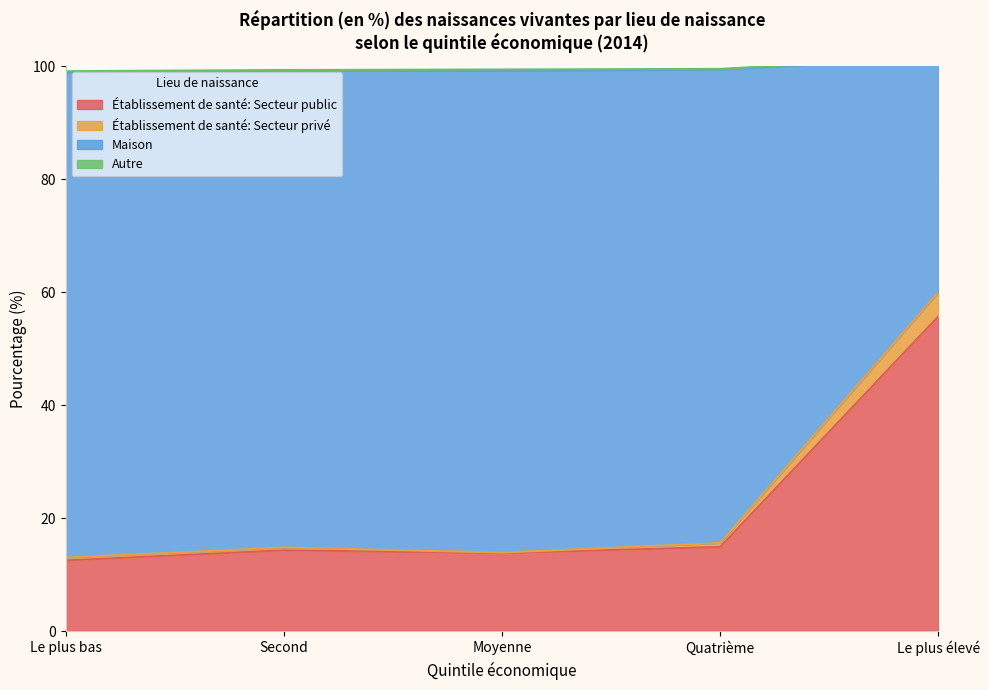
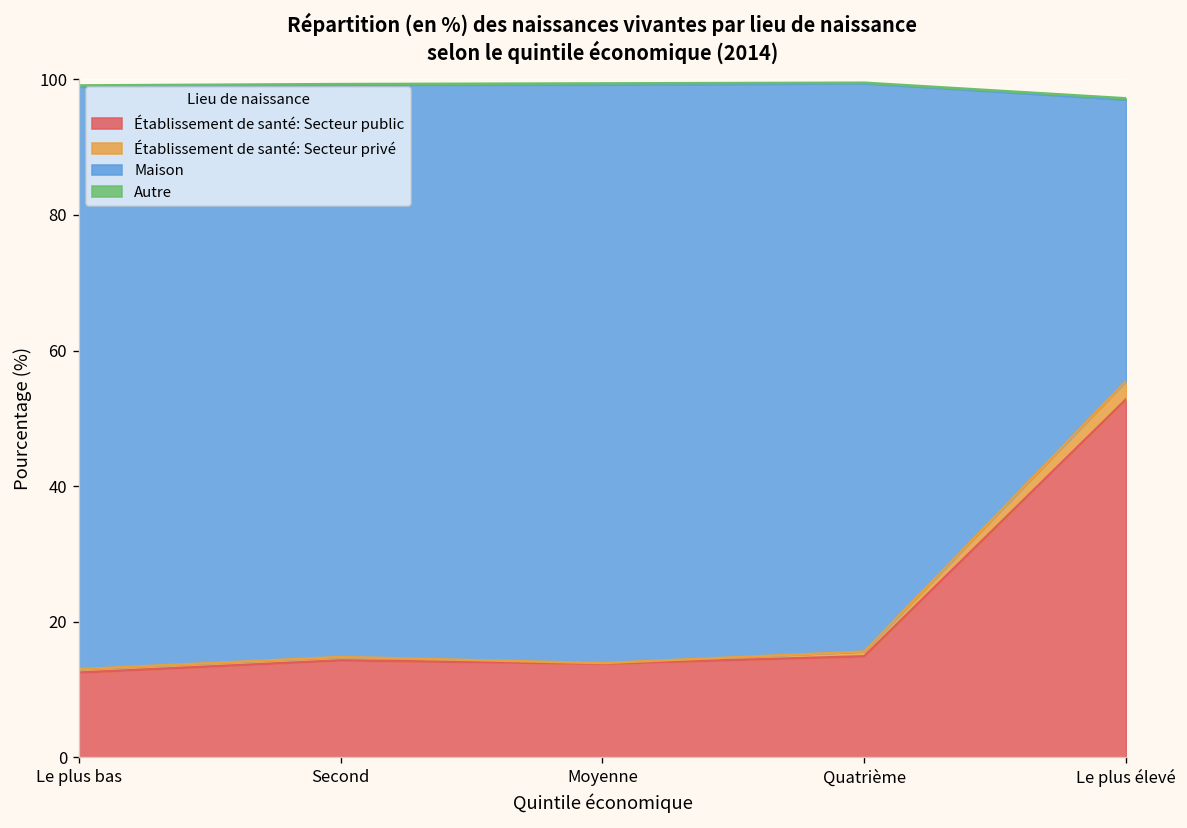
Établissement de santé: Secteur public, Le plus élevé: 56 -> 53
Établissement de santé: Secteur privé, Le plus élevé: 4 -> 3
